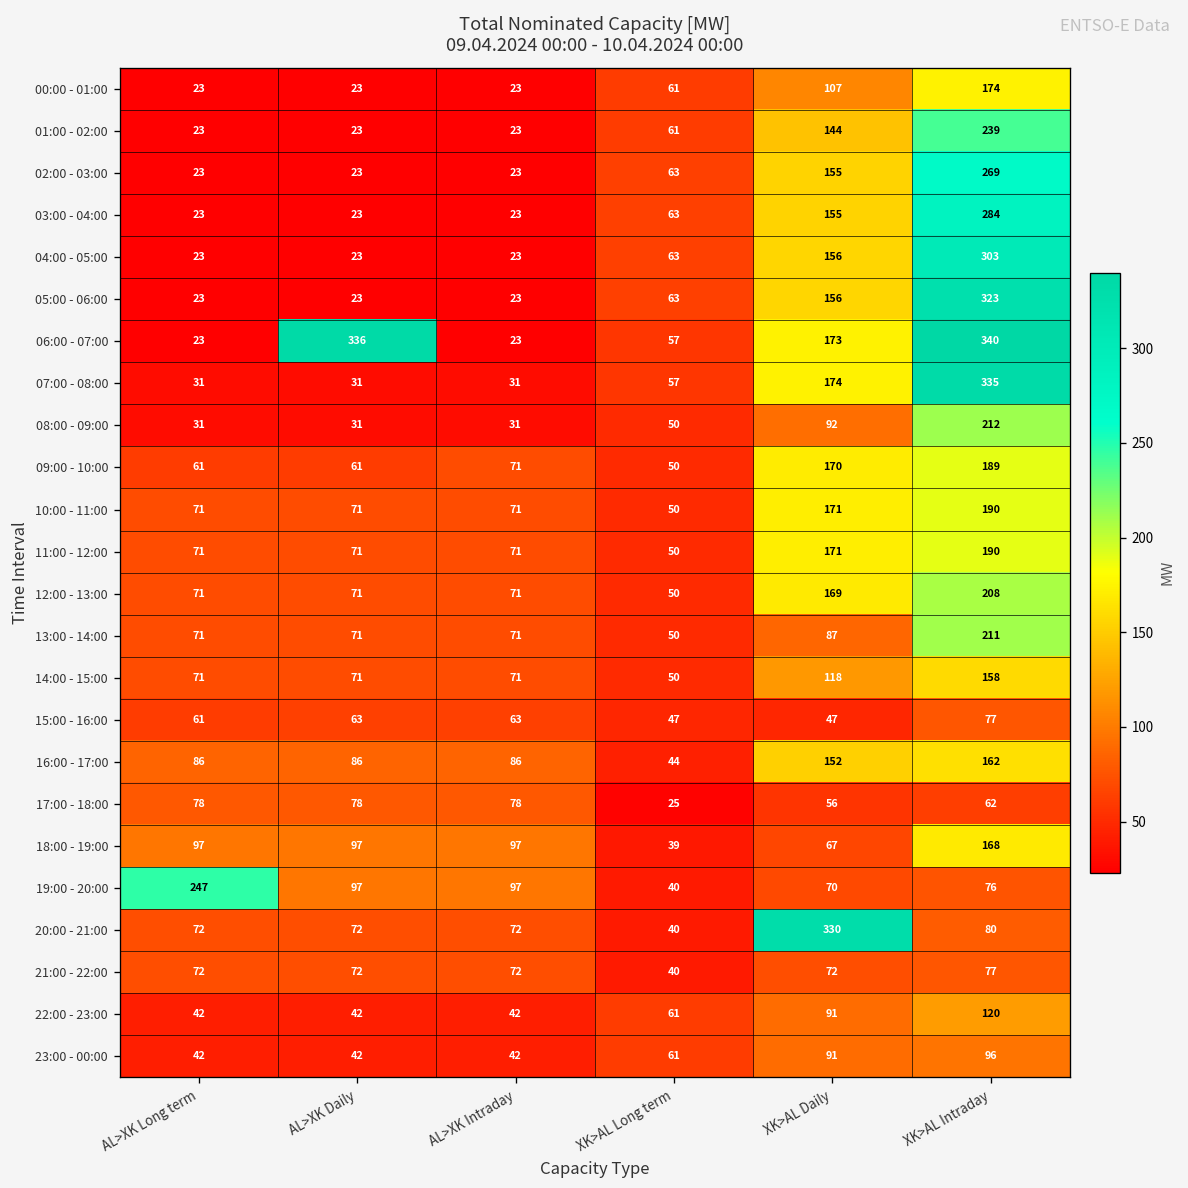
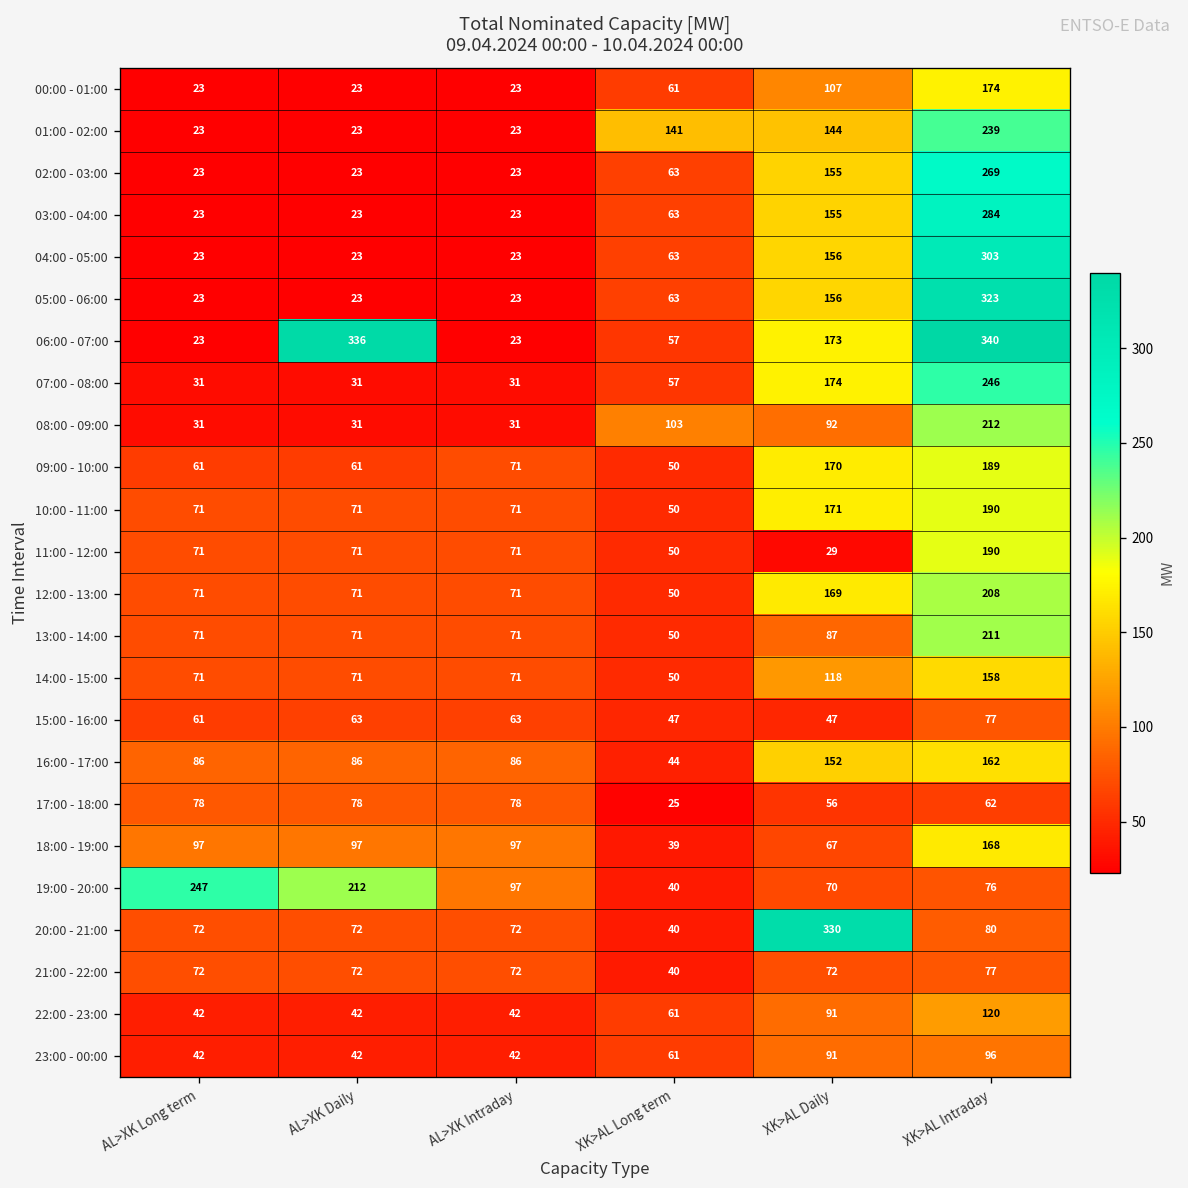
01:00 - 02:00, XK>AL Long term: 61 -> 141
07:00 - 08:00, XK>AL Intraday: 335 -> 246
08:00 - 09:00, XK>AL Long term: 50 -> 103
11:00 - 12:00, XK>AL Daily: 171 -> 29
19:00 - 20:00, AL>XK Daily: 97 -> 212
